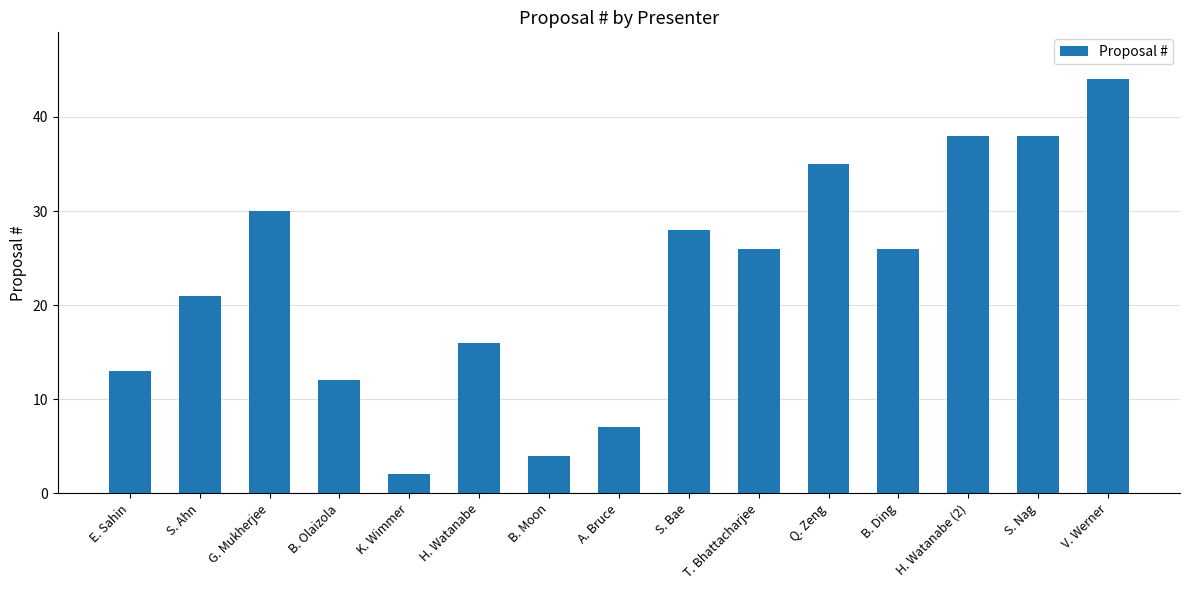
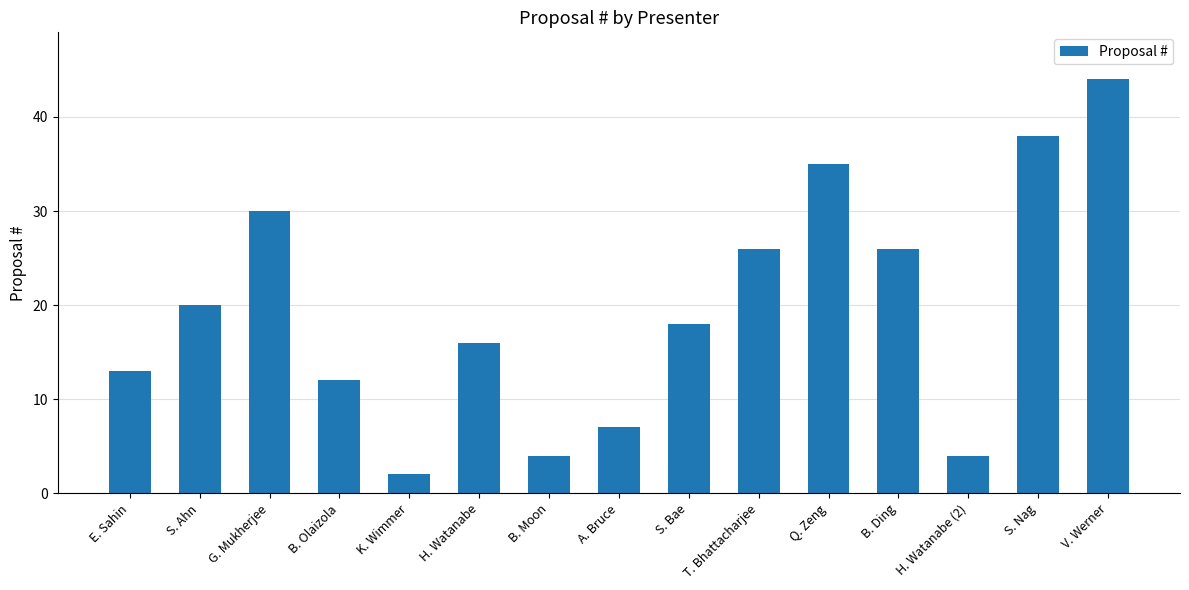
S. Ahn: 21 -> 20
S. Bae: 28 -> 18
H. Watanabe (2): 38 -> 4
